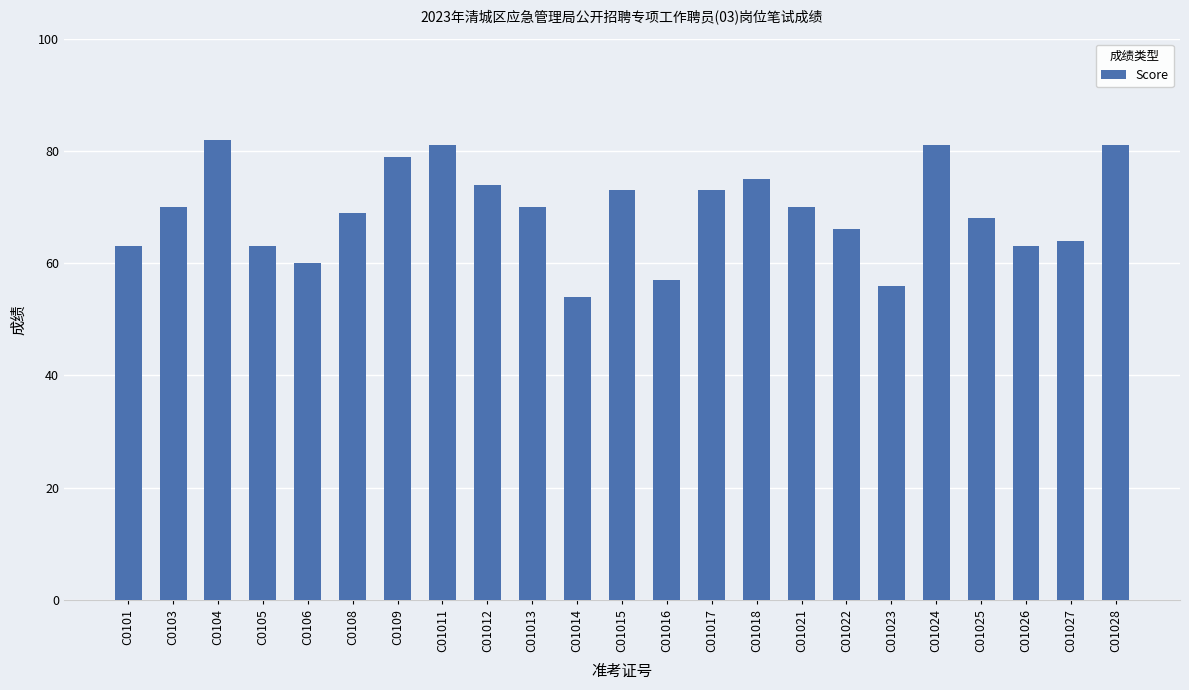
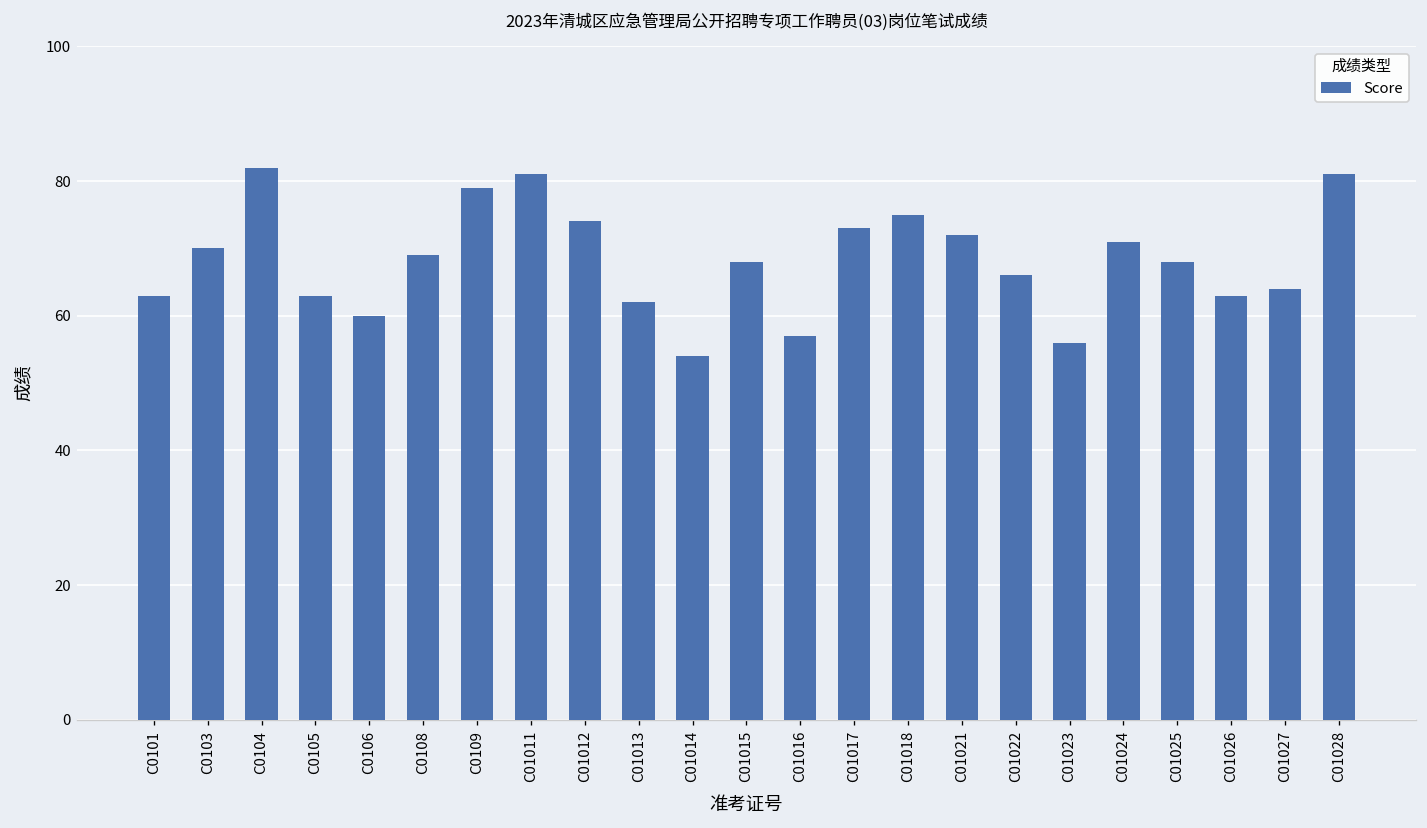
C01013: 70 -> 62
C01015: 73 -> 68
C01021: 70 -> 72
C01024: 81 -> 71
